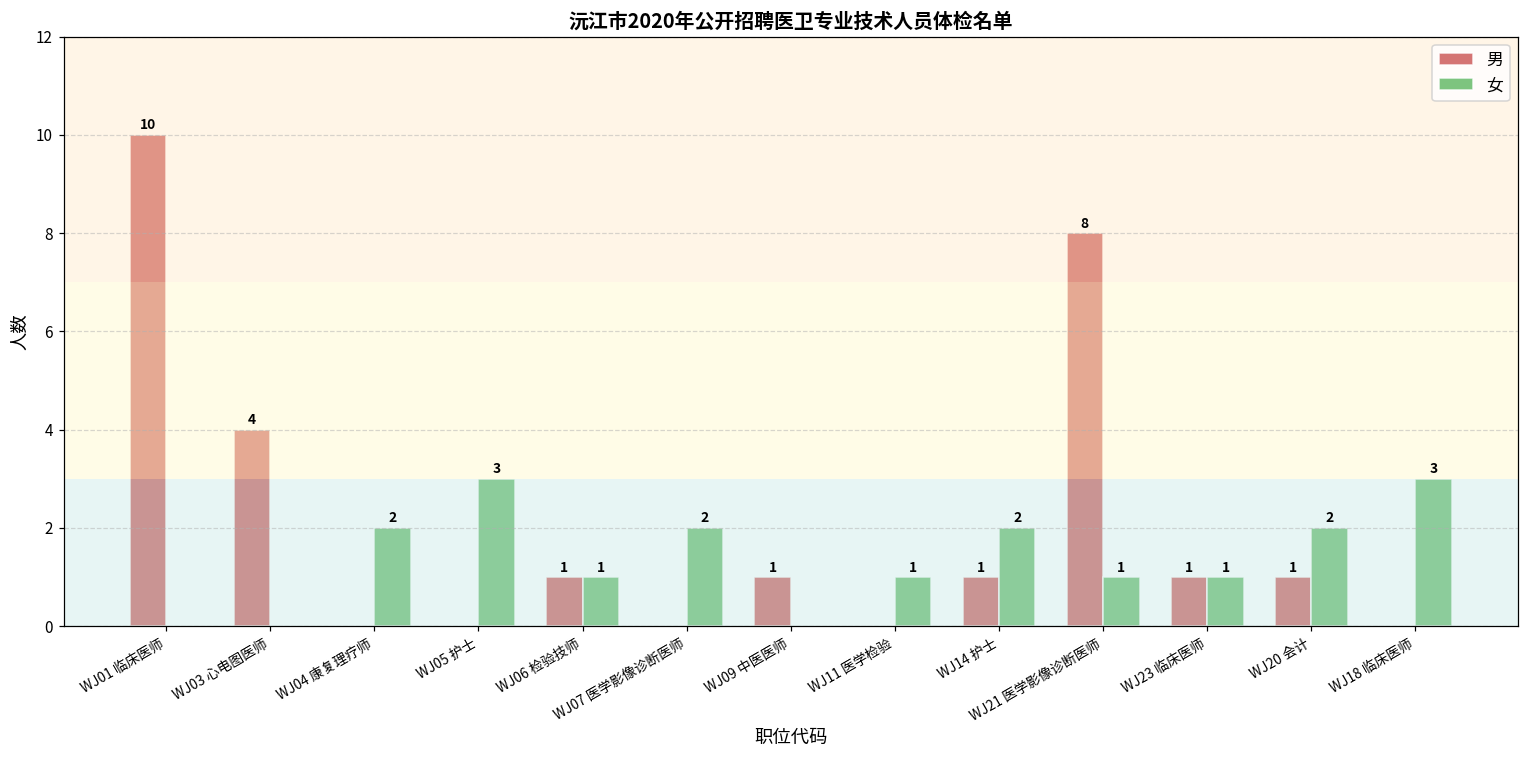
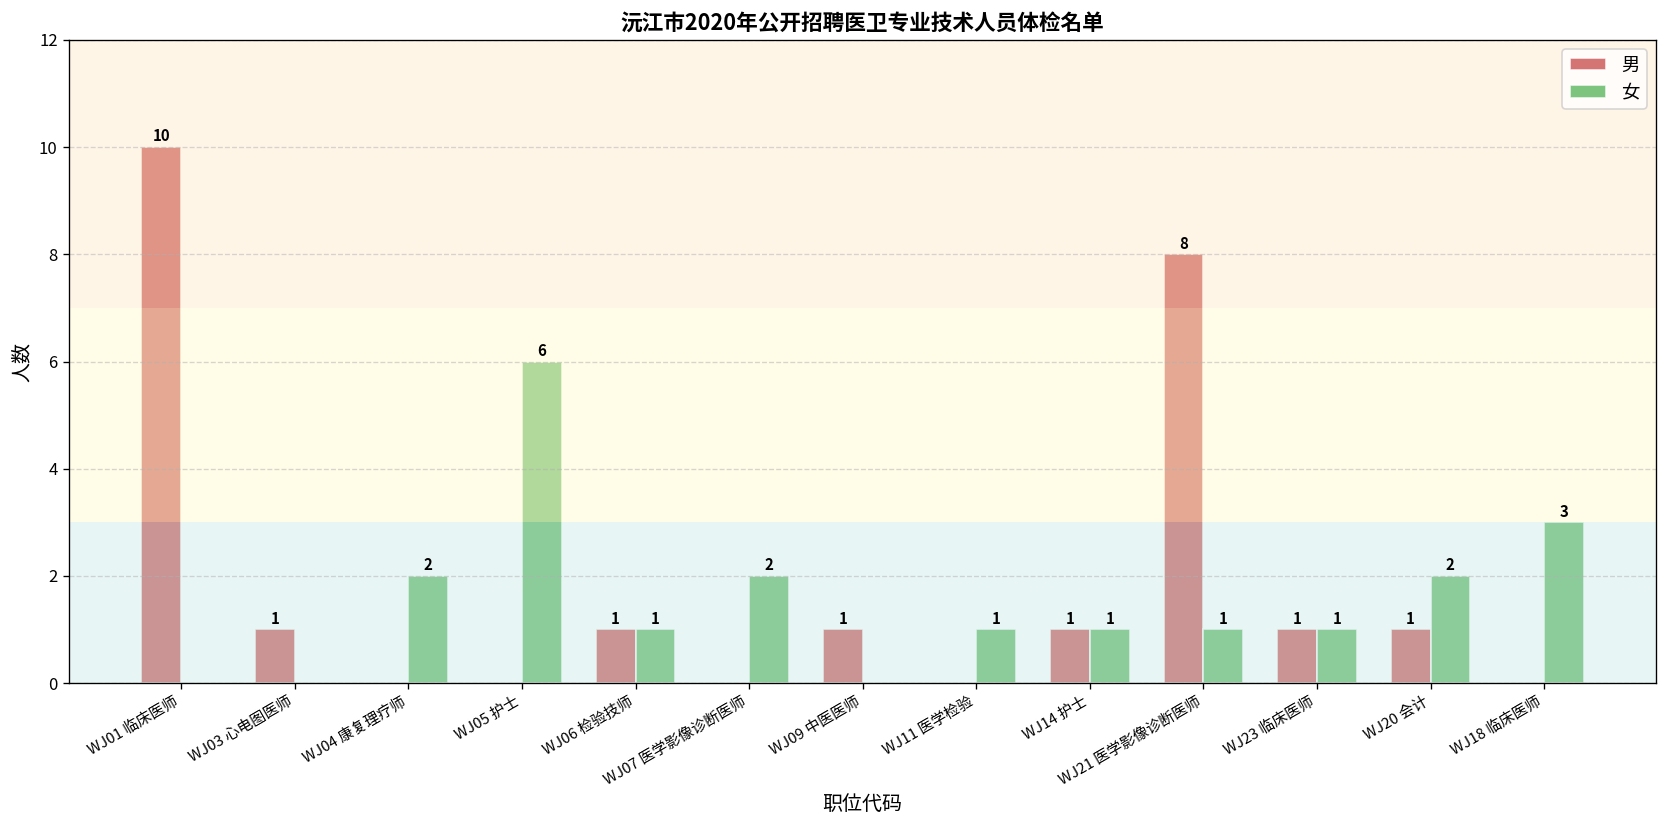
男, WJ03 心电图医师: 4 -> 1
女, WJ05 护士: 3 -> 6
女, WJ14 护士: 2 -> 1
